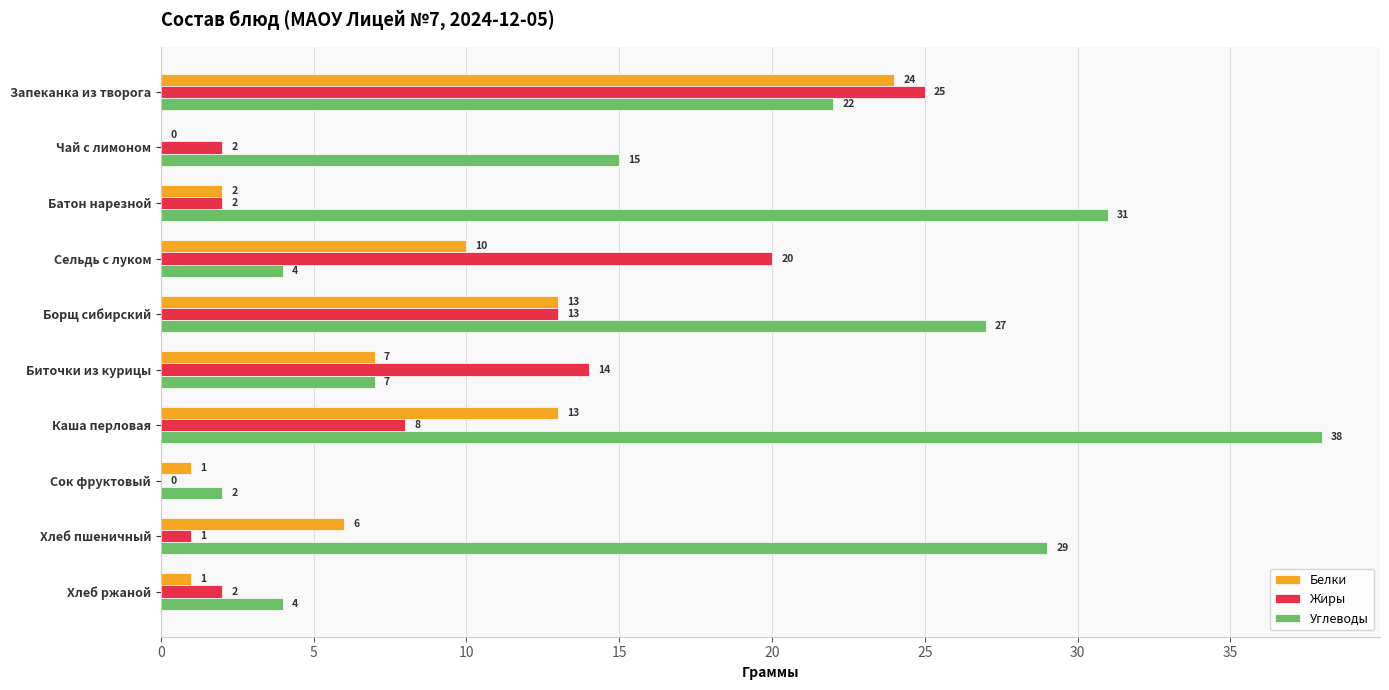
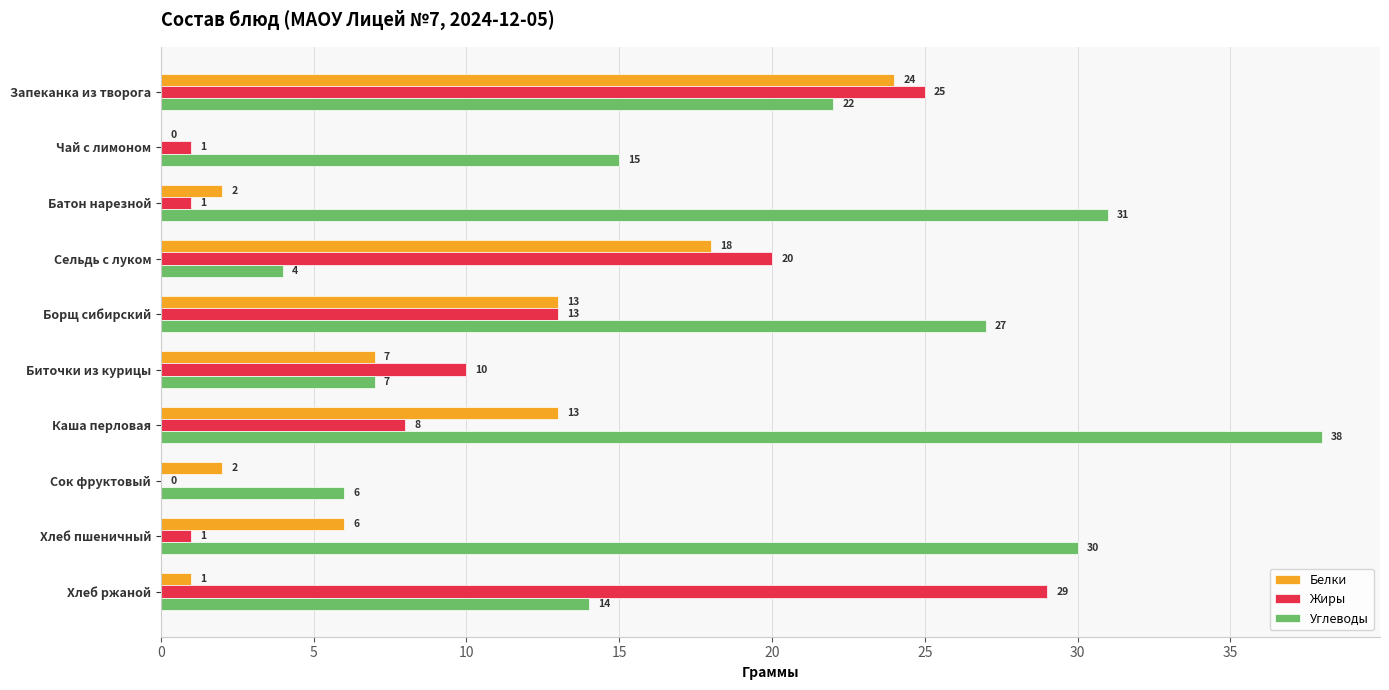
Жиры, Чай с лимоном: 2 -> 1
Жиры, Батон нарезной: 2 -> 1
Белки, Сельдь с луком: 10 -> 18
Жиры, Биточки из курицы: 14 -> 10
Белки, Сок фруктовый: 1 -> 2
Углеводы, Сок фруктовый: 2 -> 6
Углеводы, Хлеб пшеничный: 29 -> 30
Жиры, Хлеб ржаной: 2 -> 29
Углеводы, Хлеб ржаной: 4 -> 14
